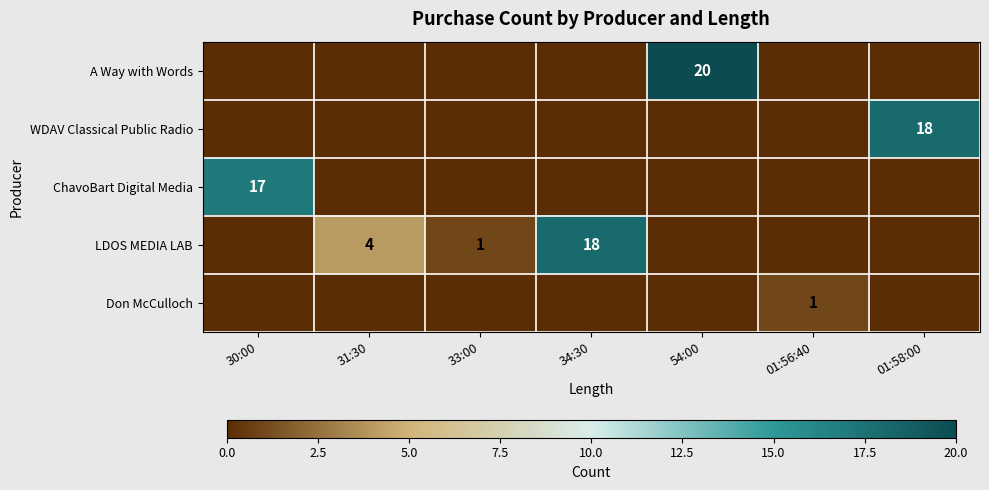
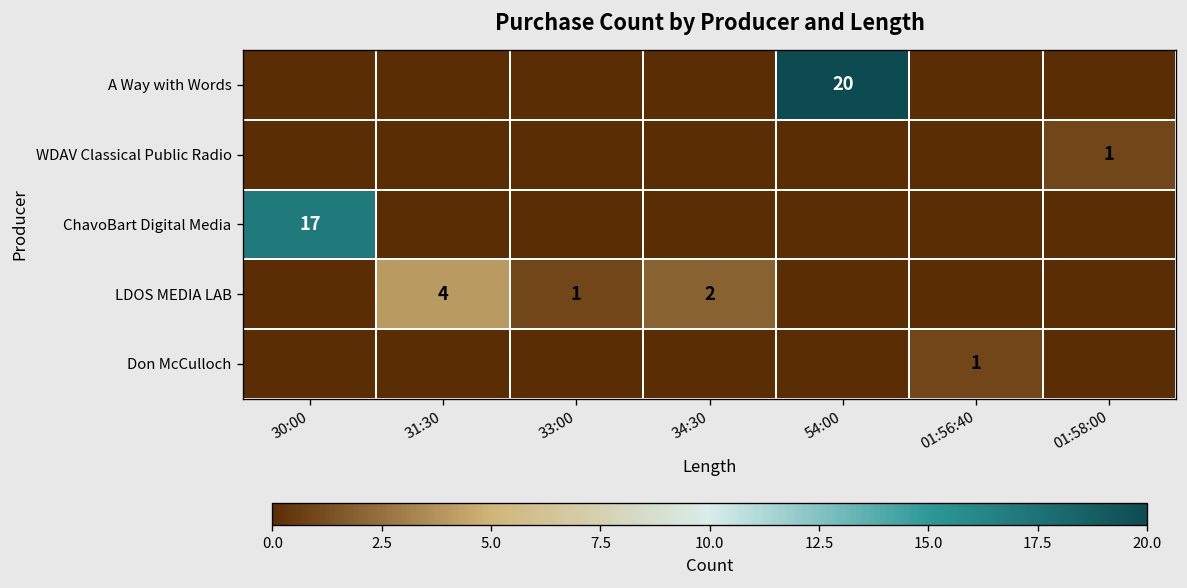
WDAV Classical Public Radio, 01:58:00: 18 -> 1
LDOS MEDIA LAB, 34:30: 18 -> 2
